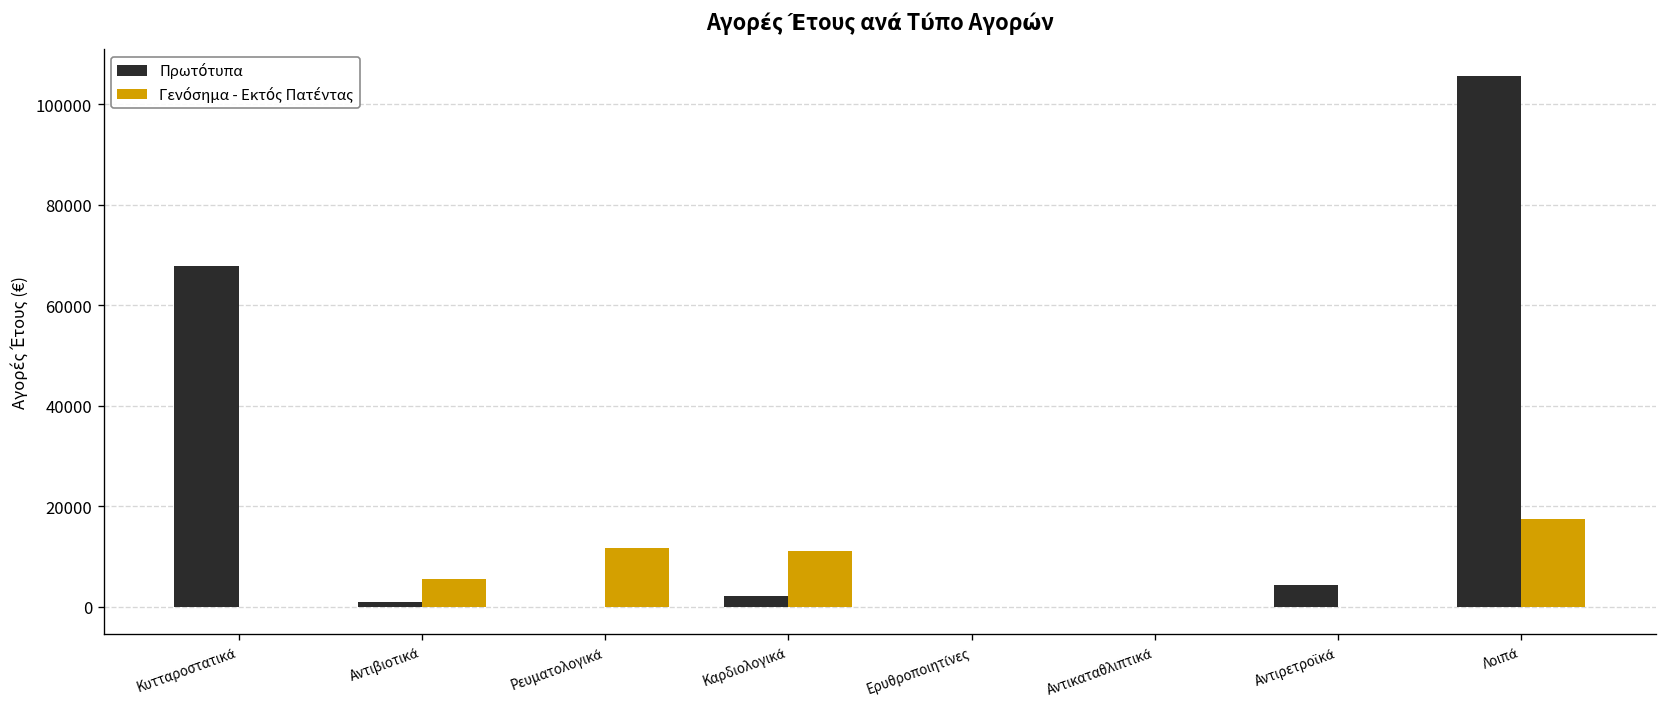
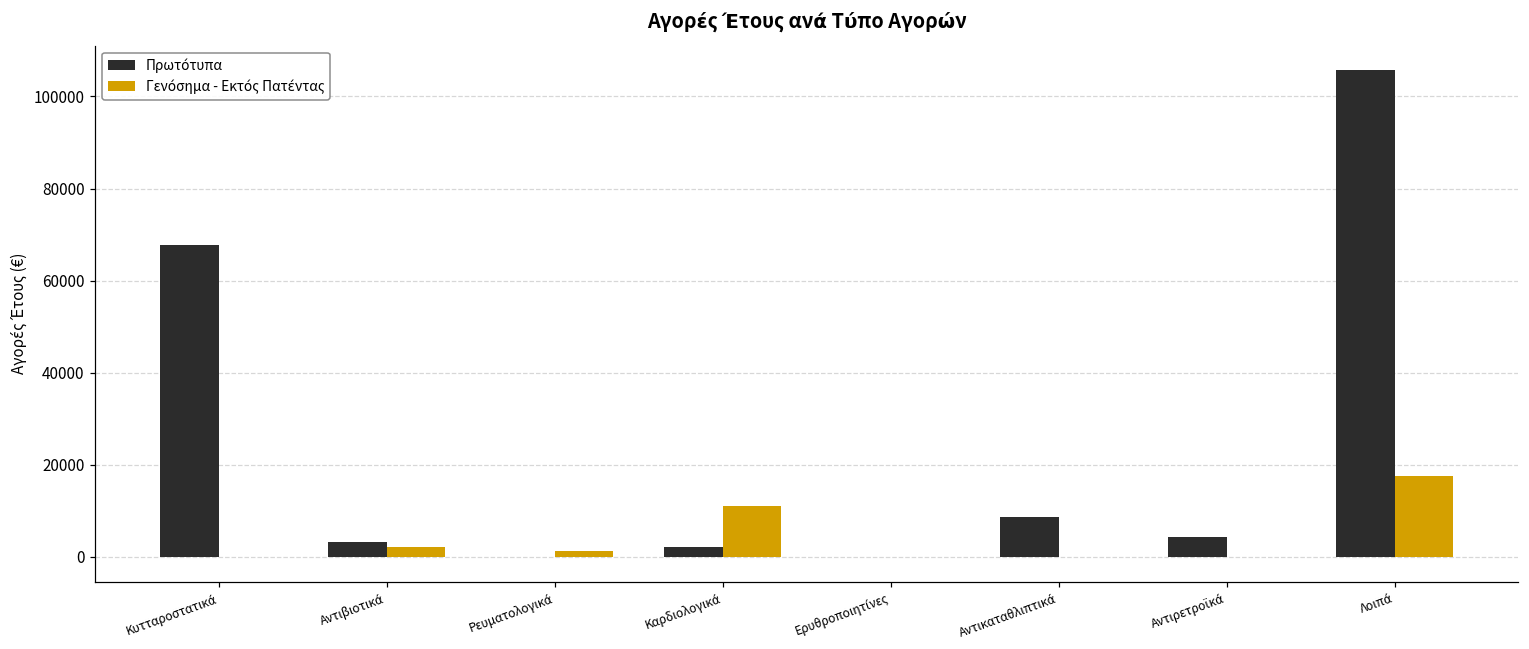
Πρωτότυπα, Αντιβιοτικά: 1000 -> 3000
Γενόσημα - Εκτός Πατέντας, Αντιβιοτικά: 6000 -> 2000
Γενόσημα - Εκτός Πατέντας, Ρευματολογικά: 12000 -> 1000
Πρωτότυπα, Αντικαταθλιπτικά: 0 -> 9000
